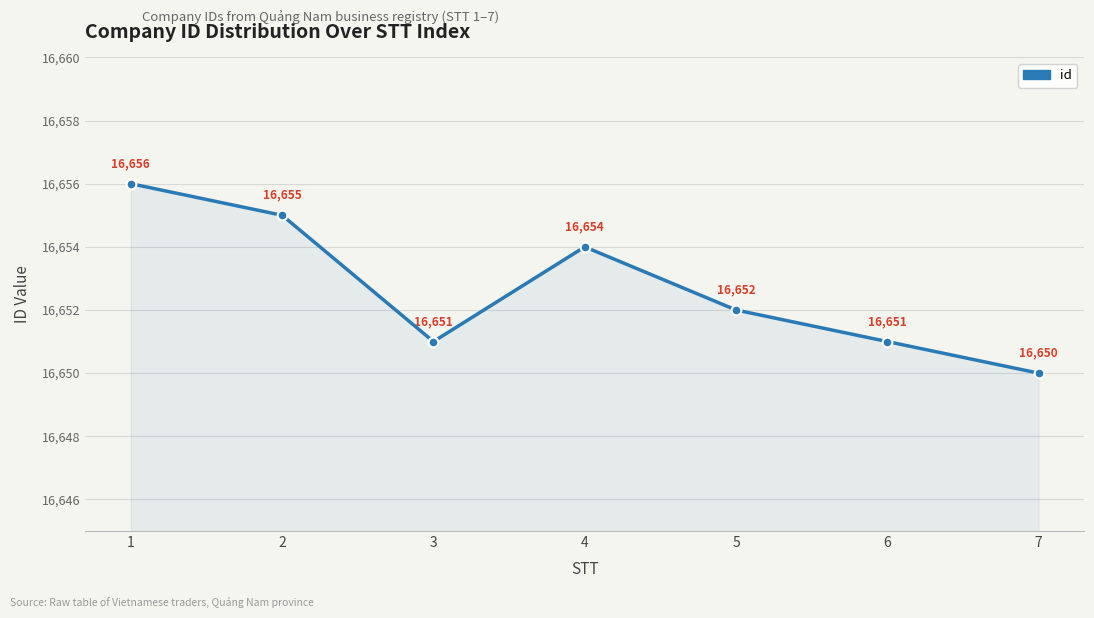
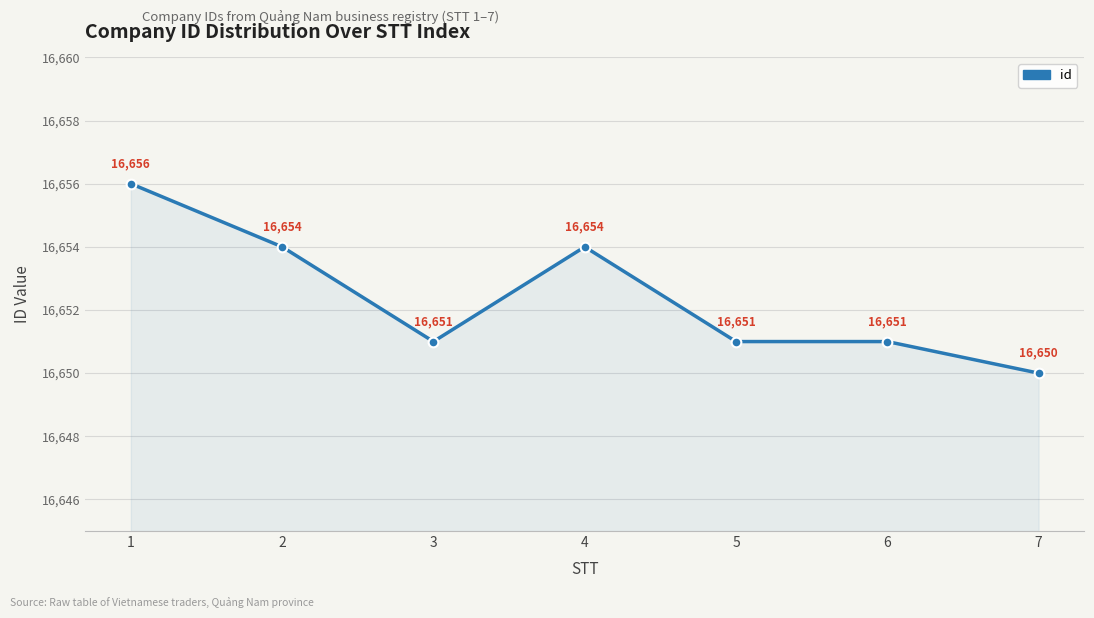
2: 16,655 -> 16,654
5: 16,652 -> 16,651
